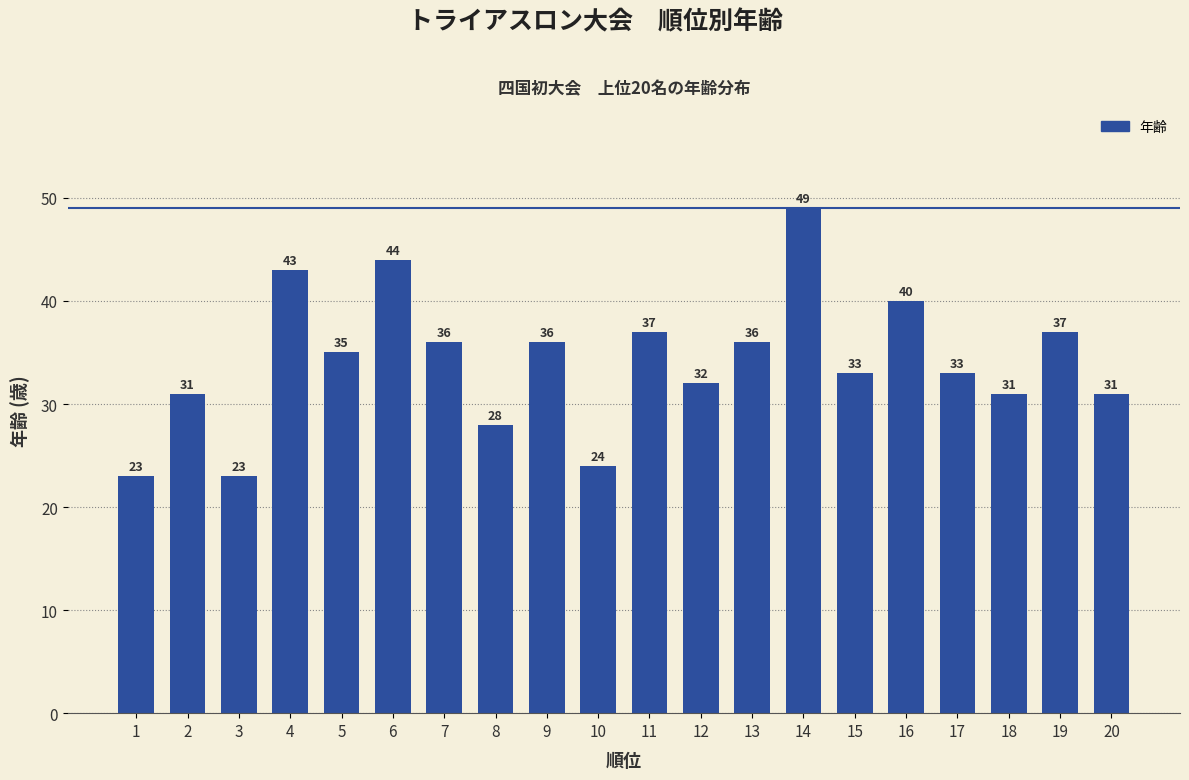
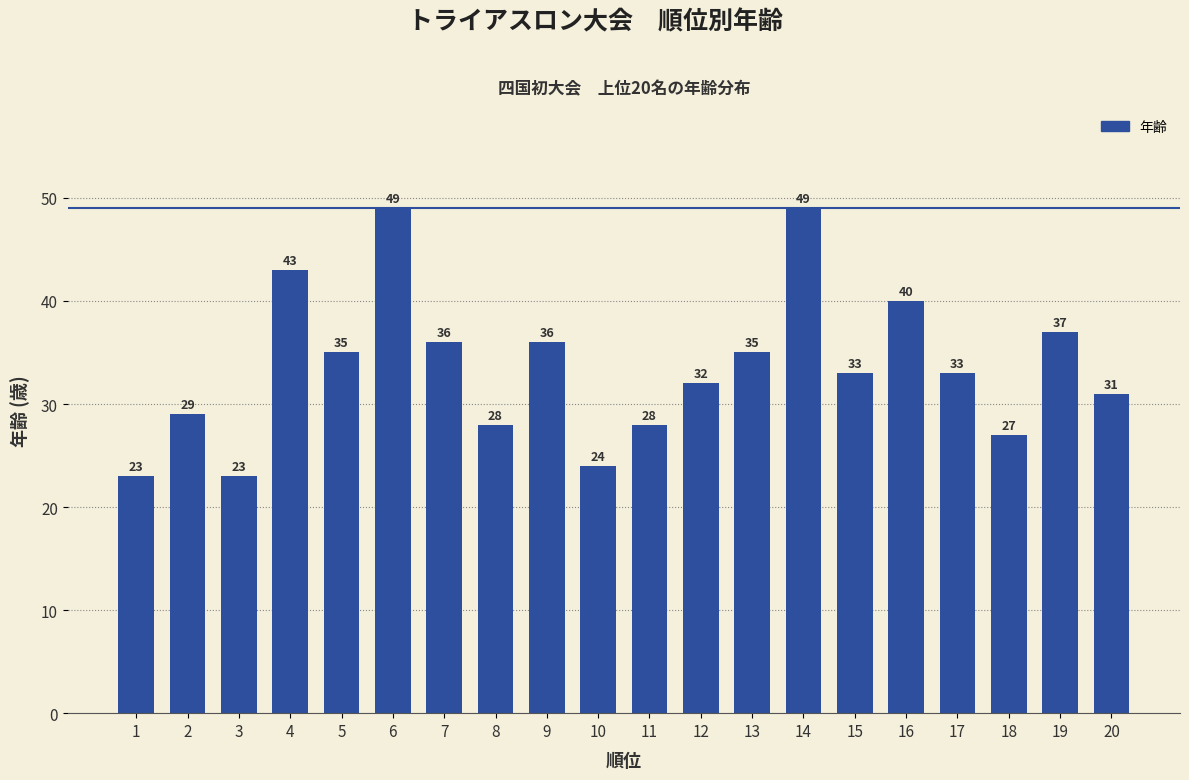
2: 31 -> 29
6: 44 -> 49
11: 37 -> 28
13: 36 -> 35
18: 31 -> 27
